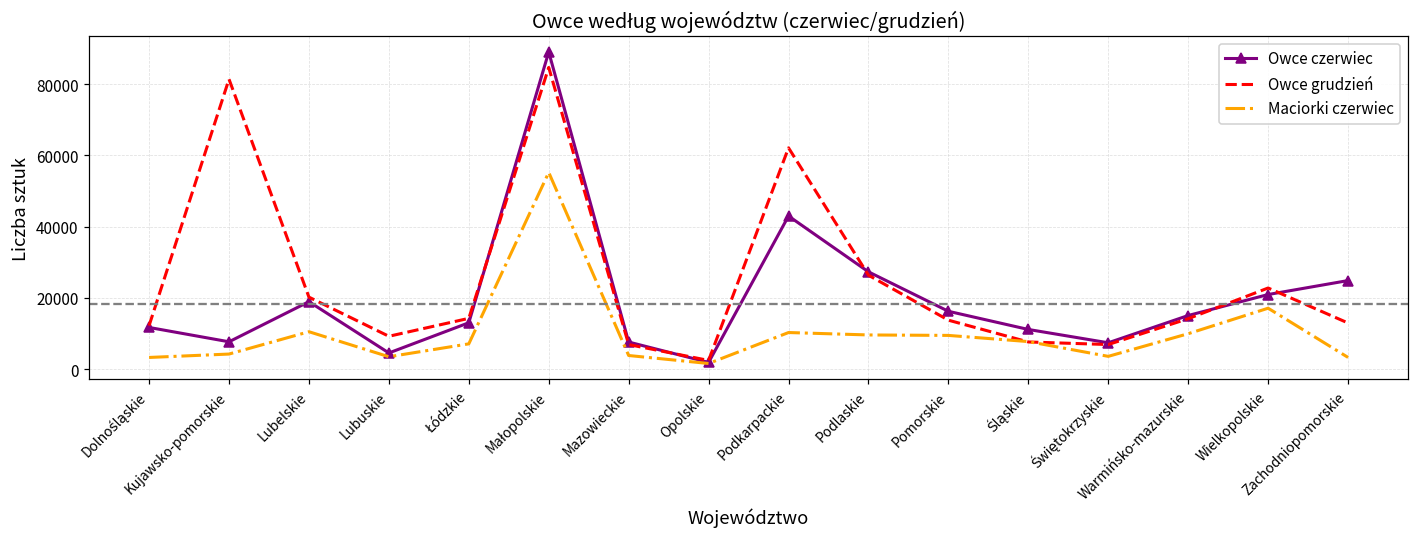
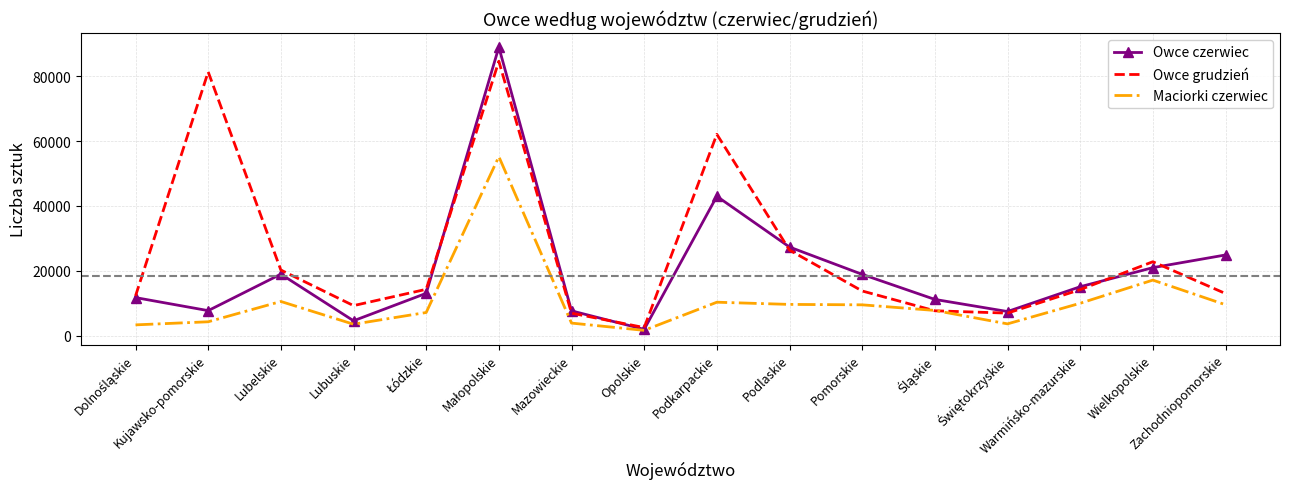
Owce czerwiec, Pomorskie: 16000 -> 19000
Maciorki czerwiec, Zachodniopomorskie: 3000 -> 10000
